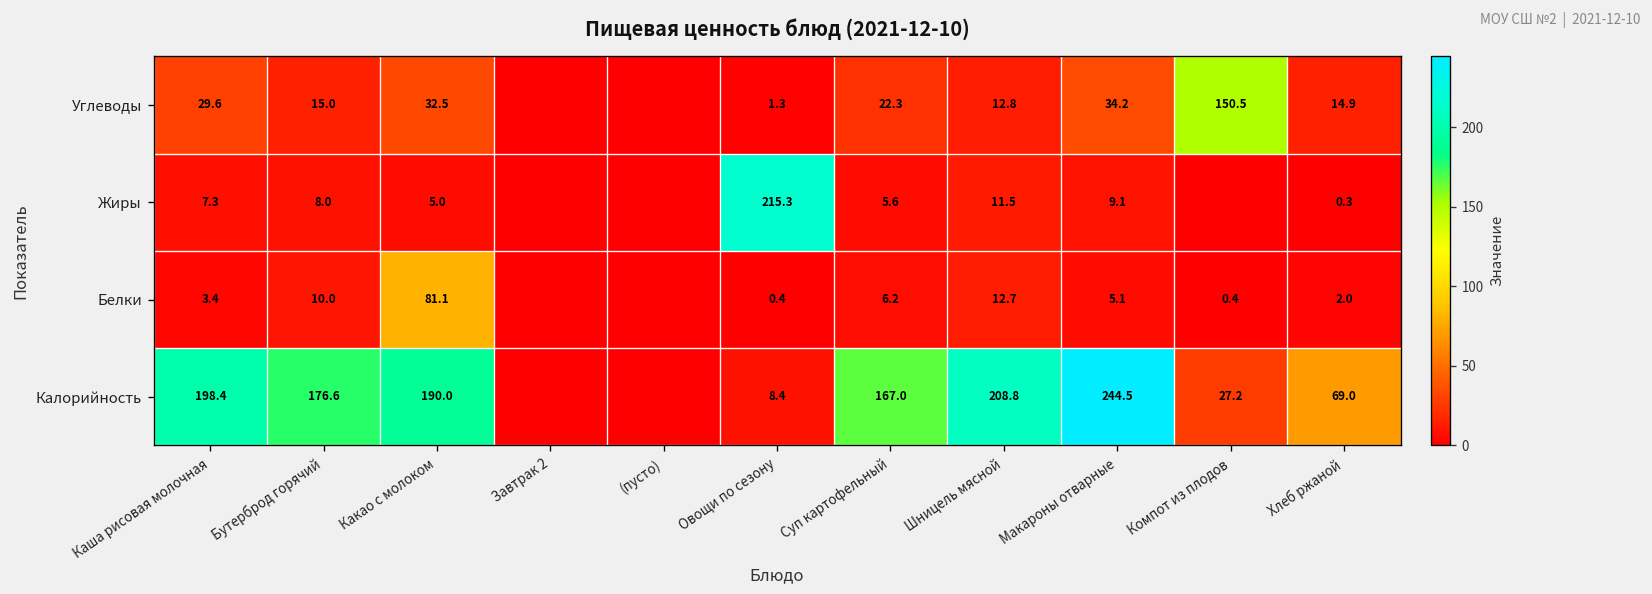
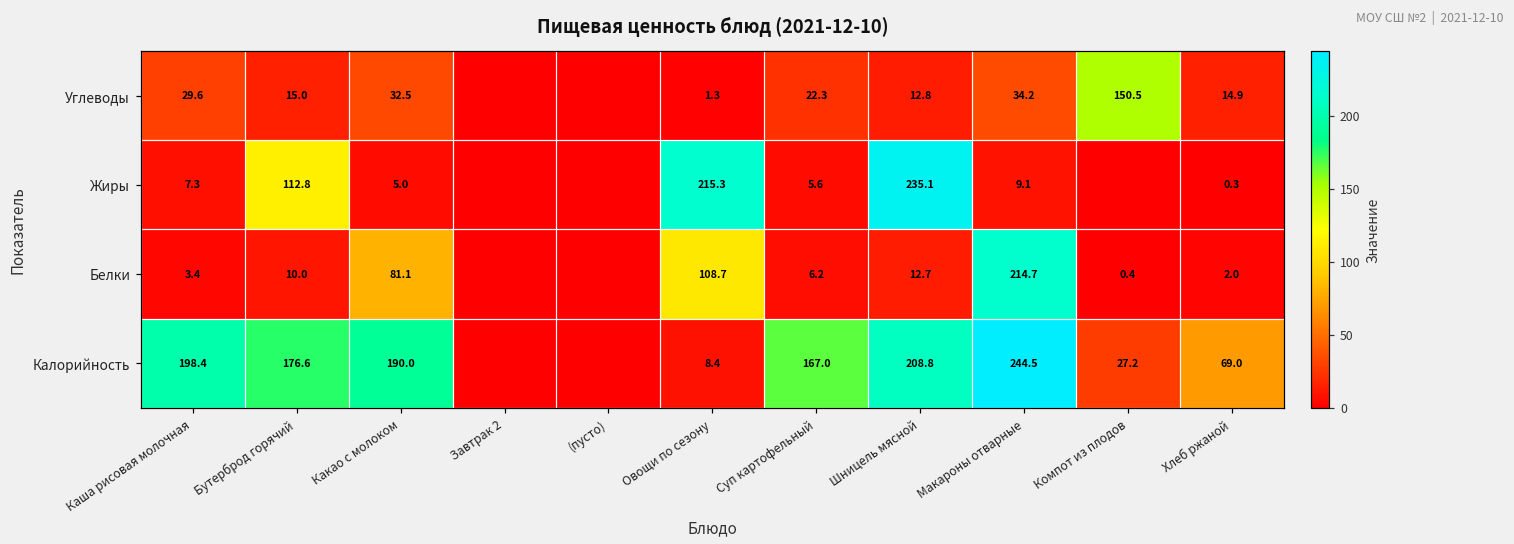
Жиры, Бутерброд горячий: 8.0 -> 112.8
Жиры, Шницель мясной: 11.5 -> 235.1
Белки, Овощи по сезону: 0.4 -> 108.7
Белки, Макароны отварные: 5.1 -> 214.7
